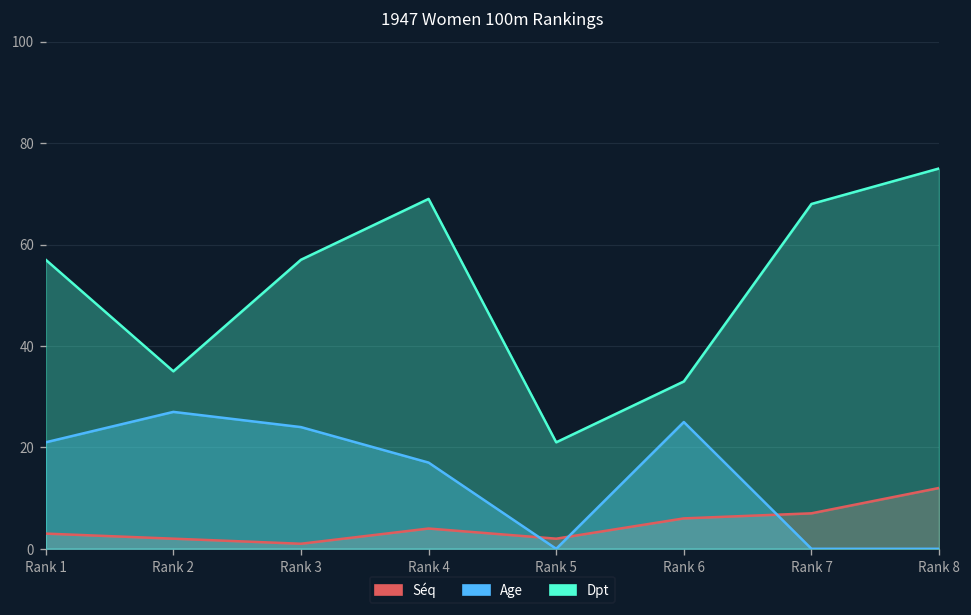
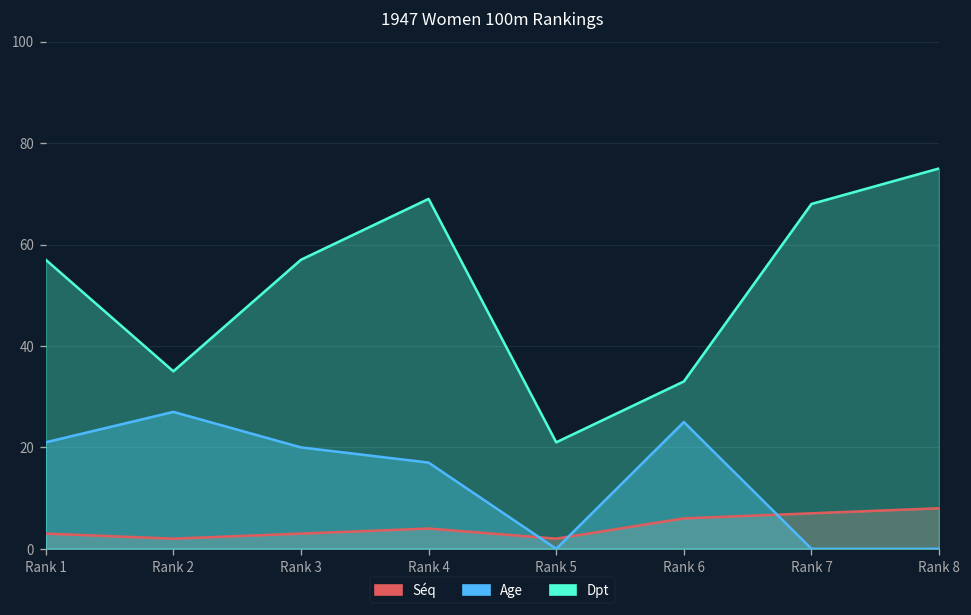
Séq, Rank 3: 1 -> 3
Age, Rank 3: 24 -> 20
Séq, Rank 8: 12 -> 8
